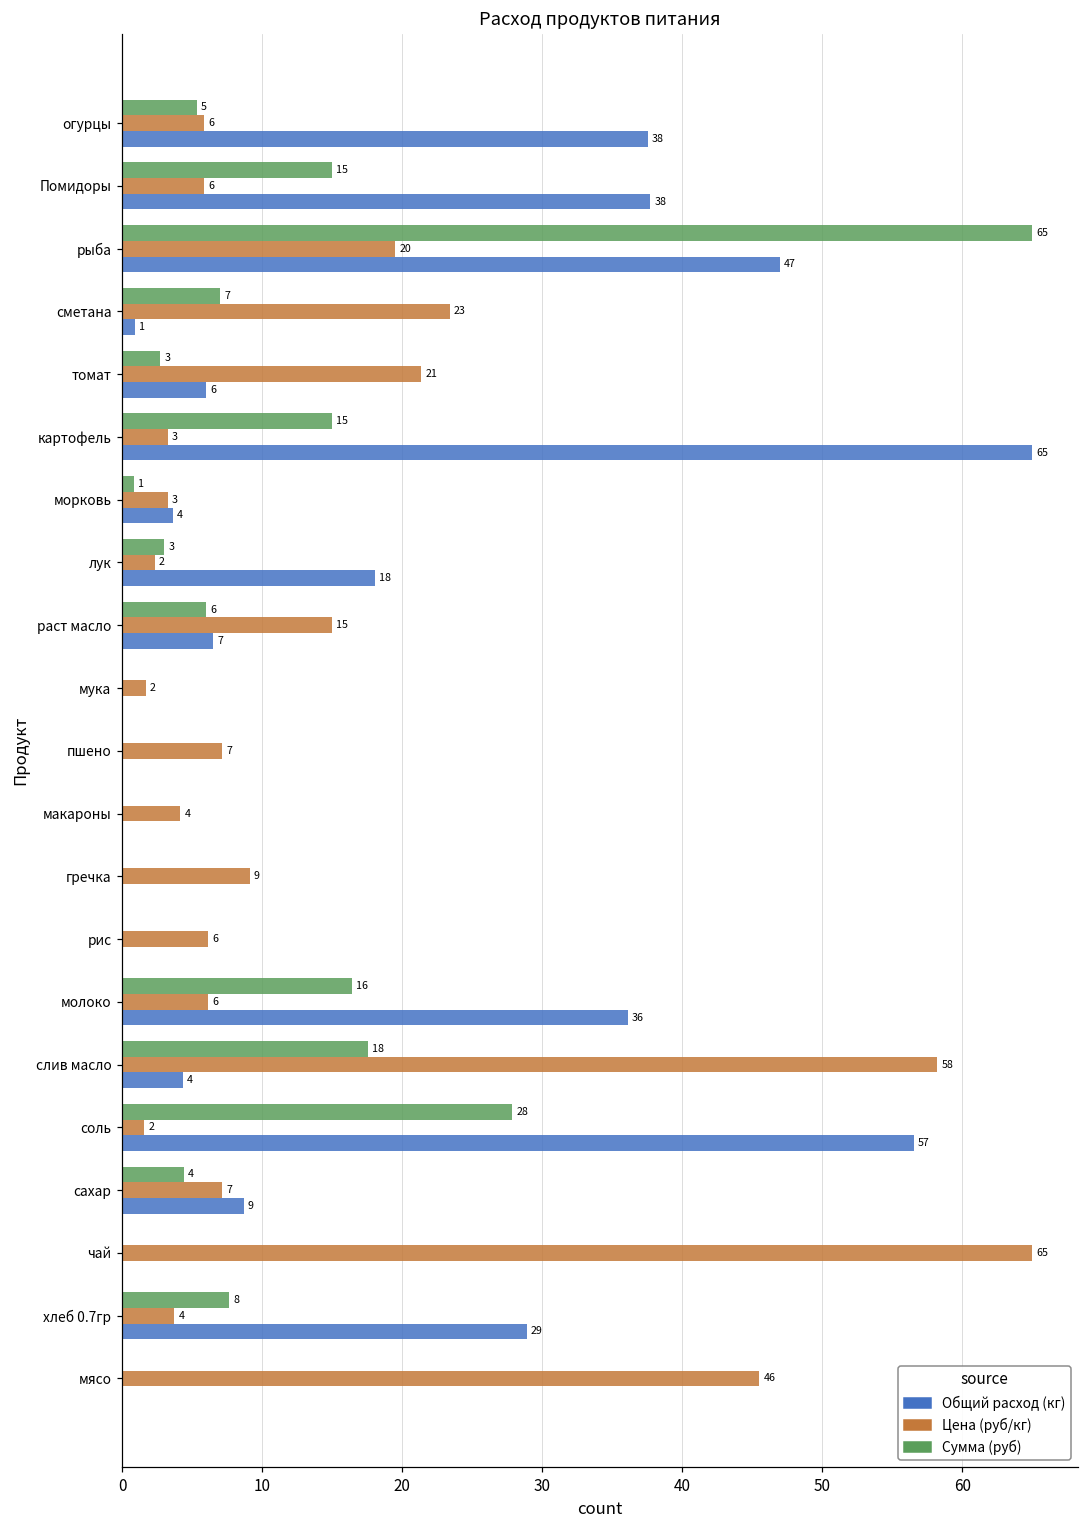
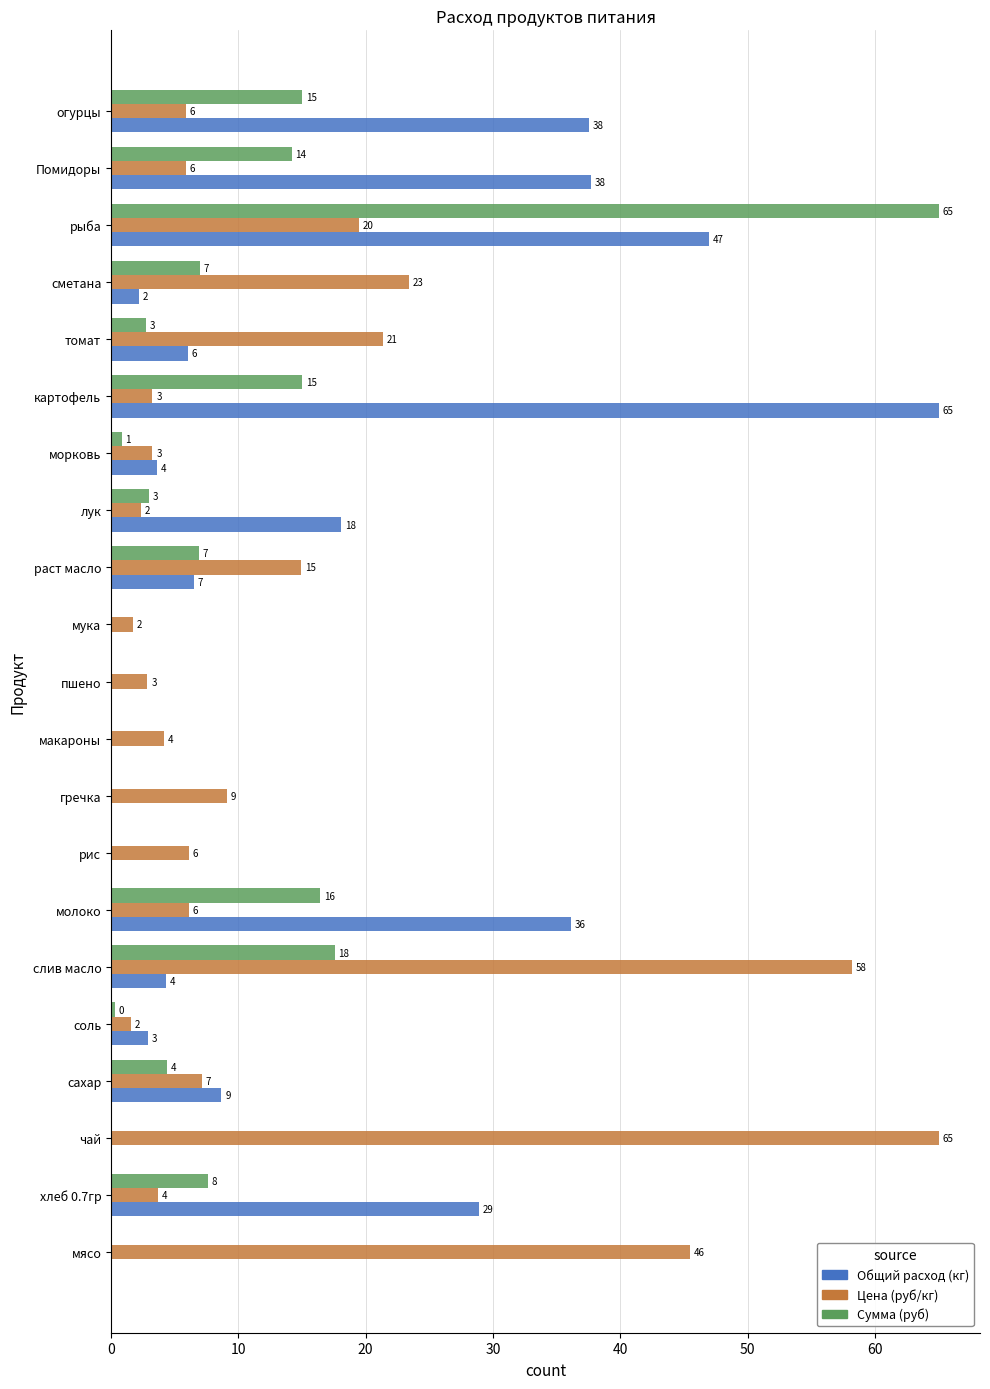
Сумма (руб), огурцы: 5 -> 15
Сумма (руб), Помидоры: 15 -> 14
Общий расход (кг), сметана: 1 -> 2
Сумма (руб), раст масло: 6 -> 7
Цена (руб/кг), пшено: 7 -> 3
Сумма (руб), соль: 28 -> 0
Общий расход (кг), соль: 57 -> 3
